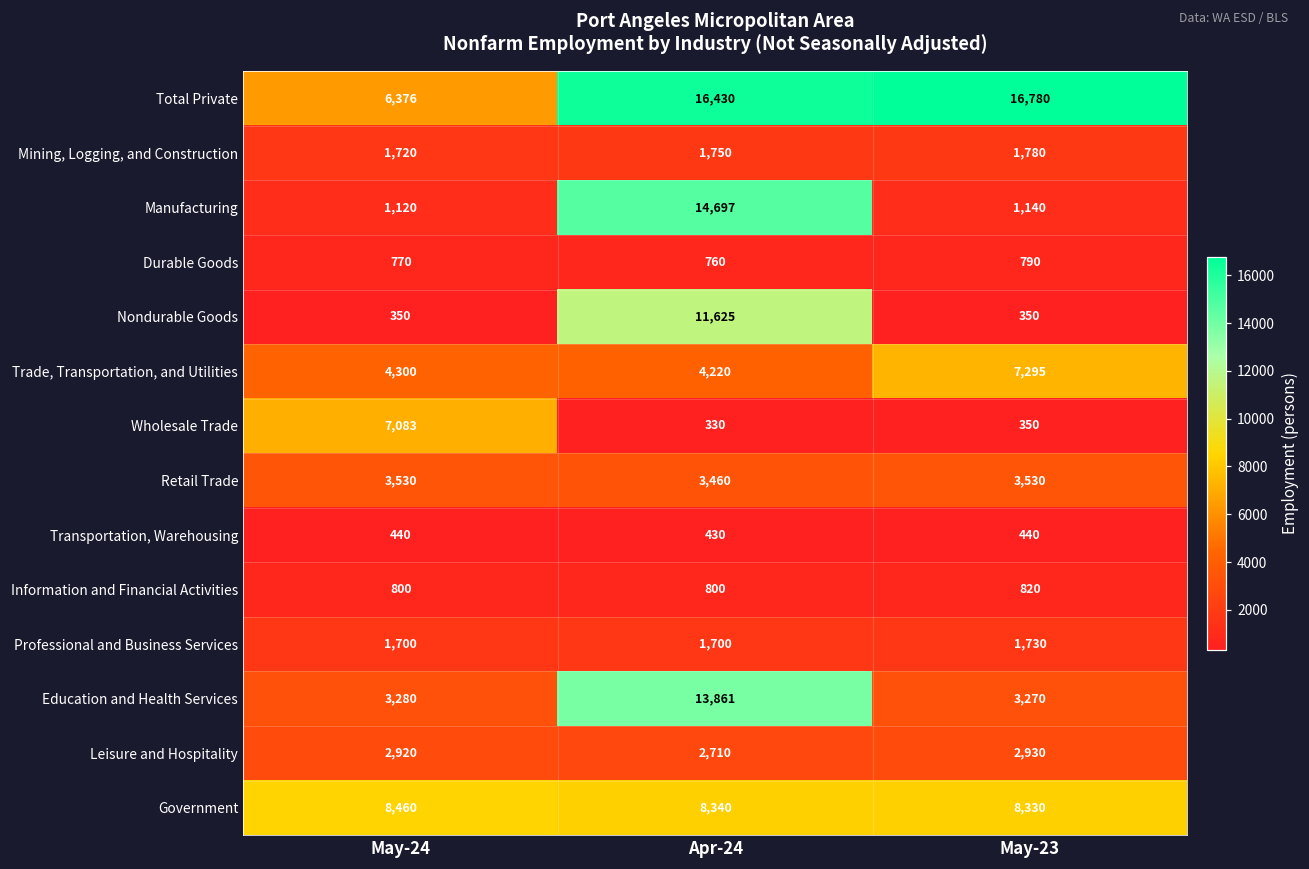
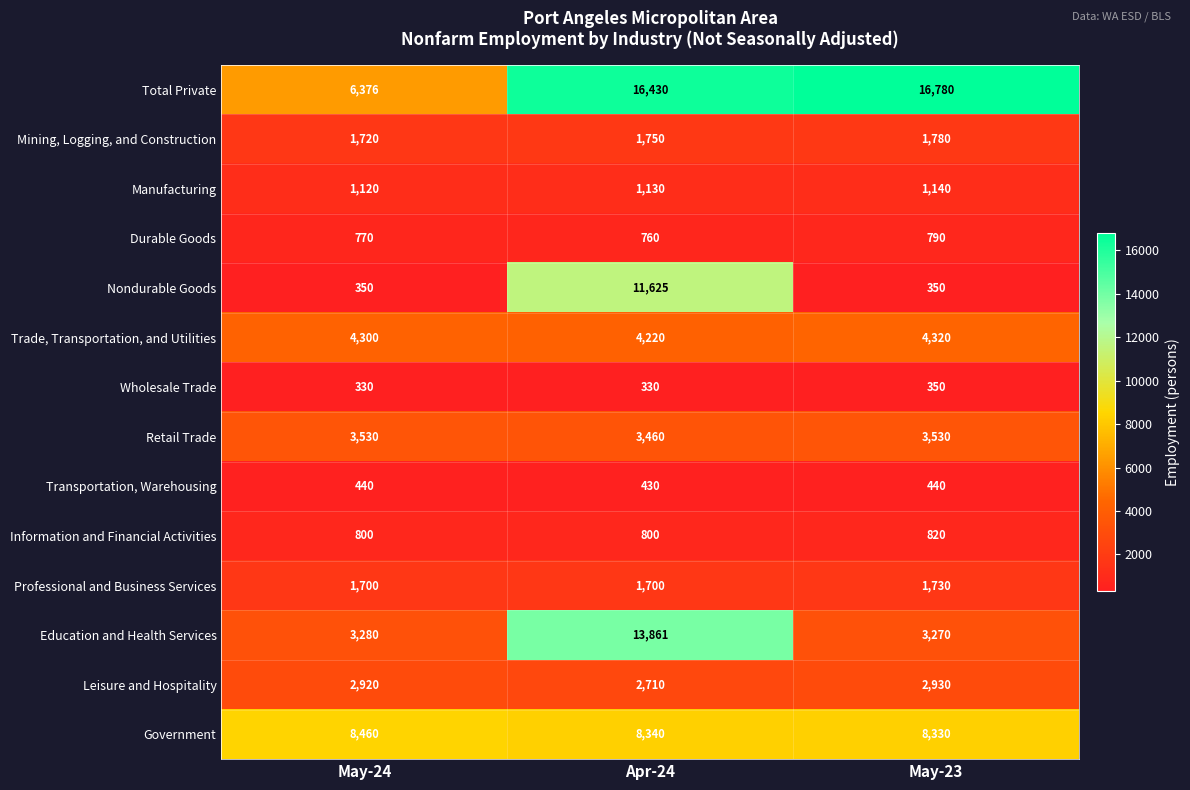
Manufacturing, Apr-24: 14,697 -> 1,130
Trade, Transportation, and Utilities, May-23: 7,295 -> 4,320
Wholesale Trade, May-24: 7,083 -> 330
